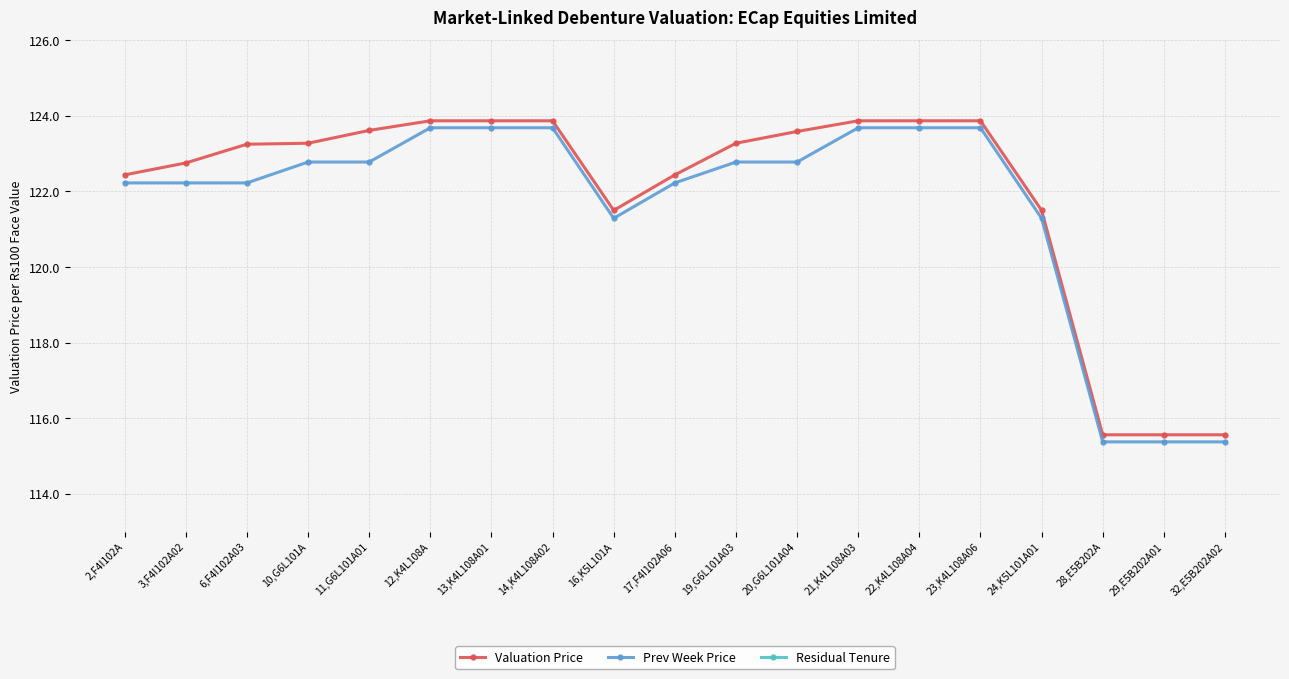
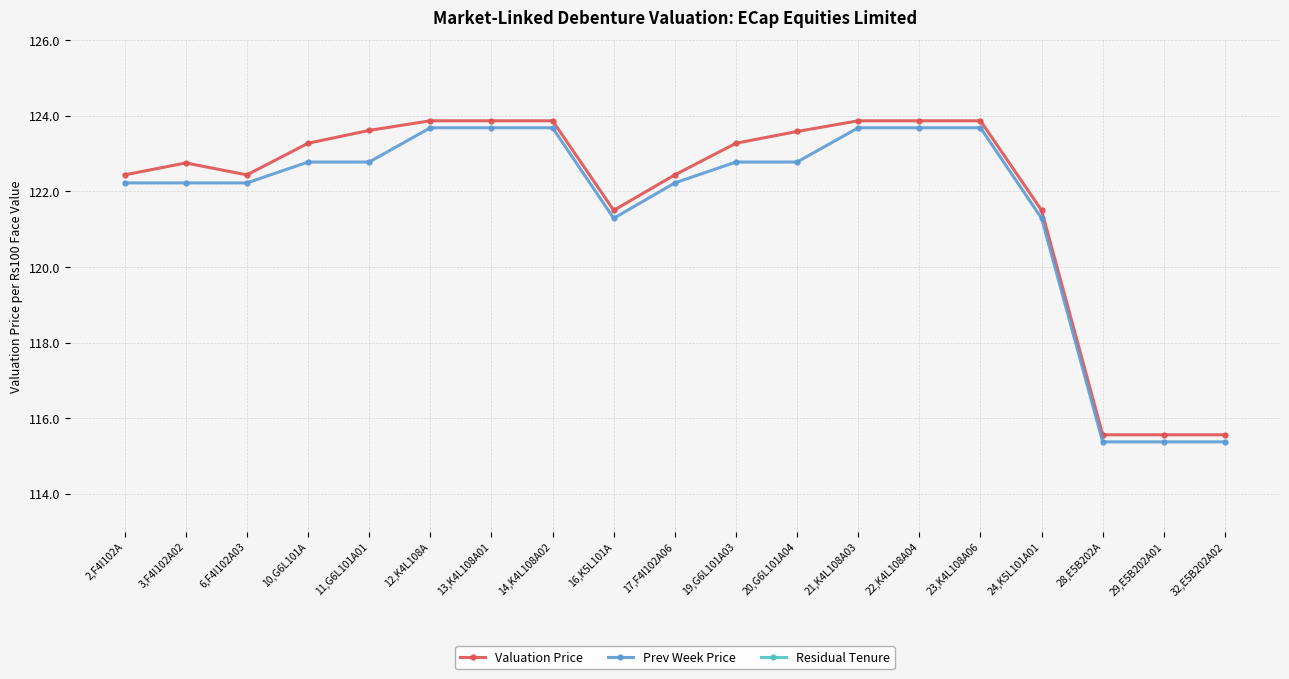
Valuation Price, 6,F4I102A03: 123.2 -> 122.4
